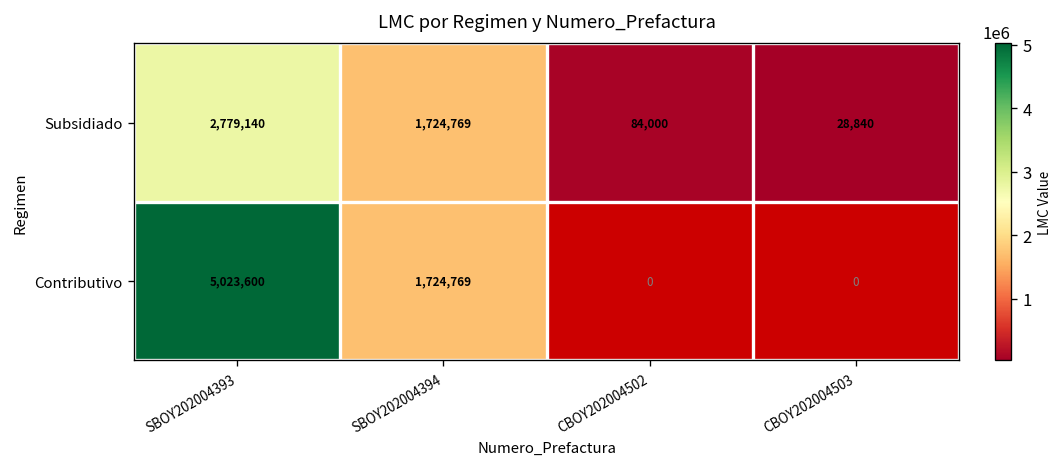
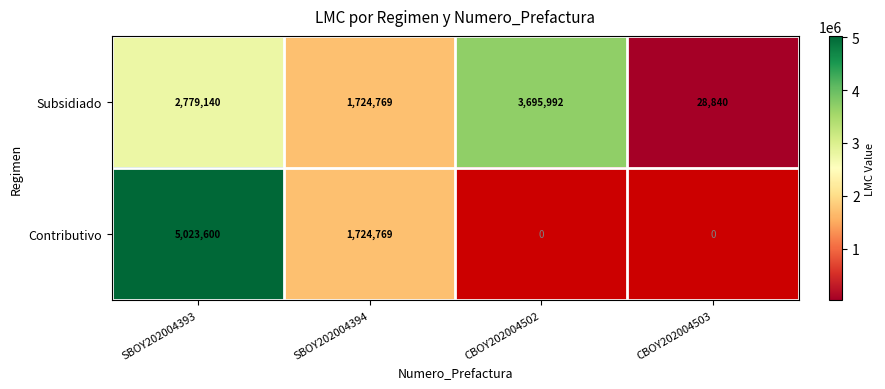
Subsidiado, CBOY202004502: 84,000 -> 3,695,992
